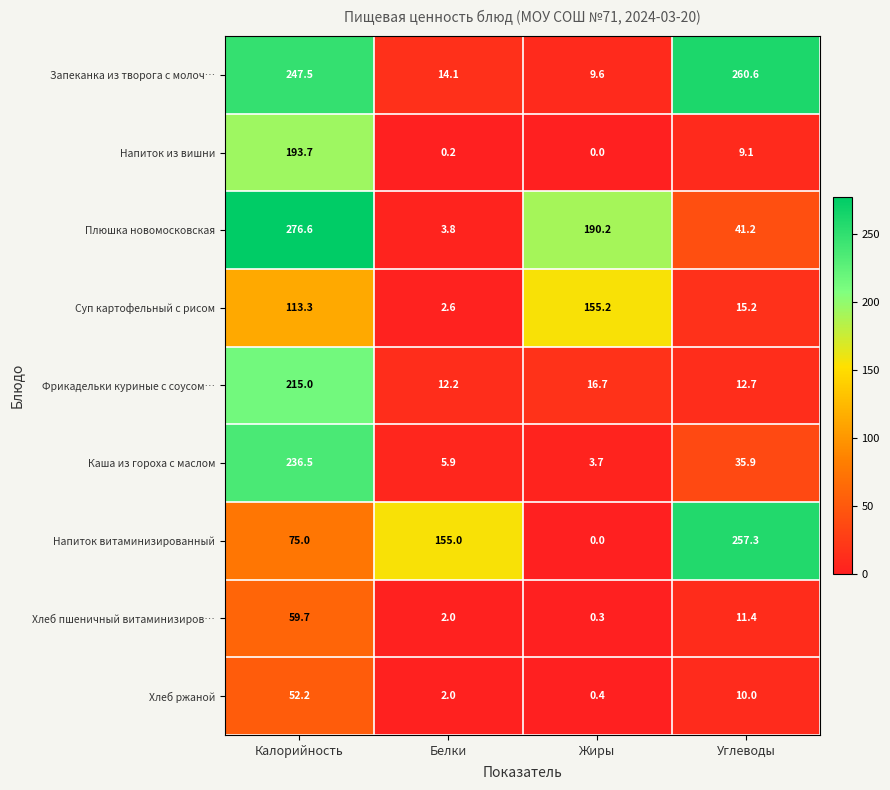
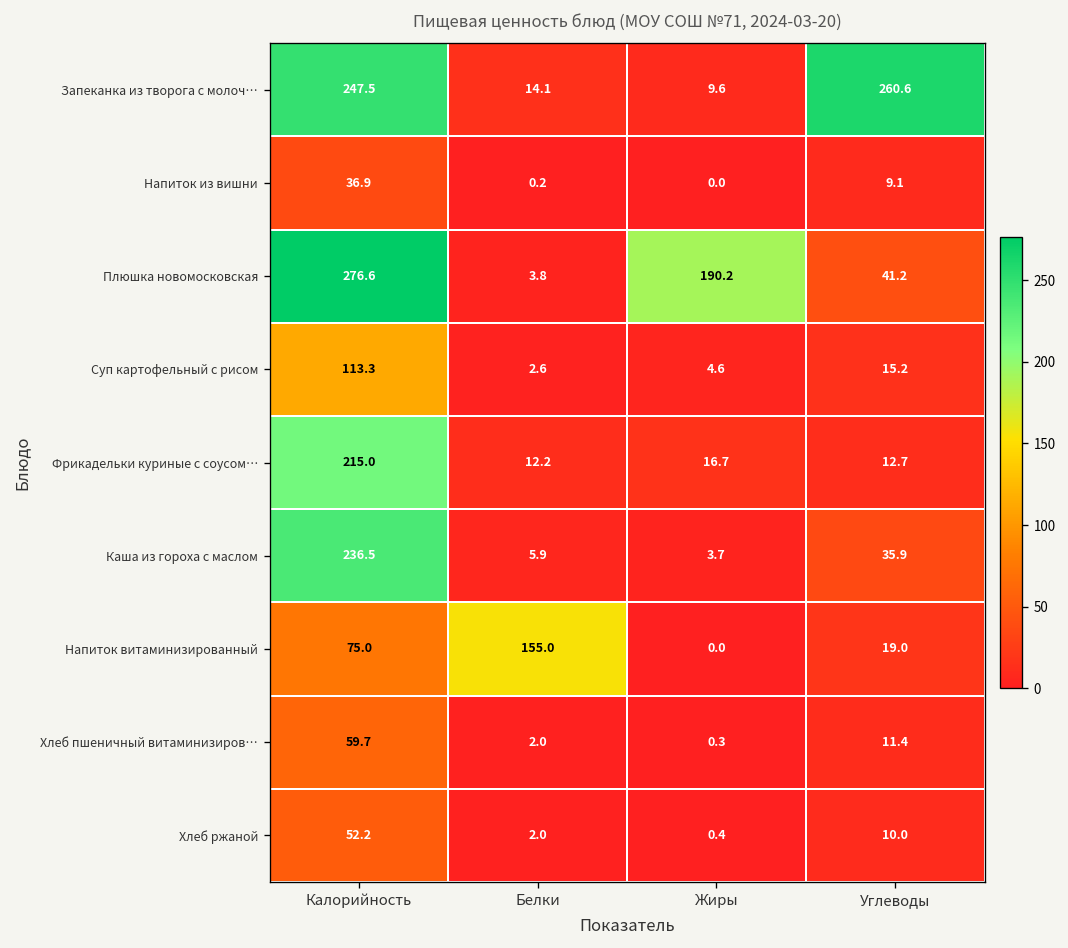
Напиток из вишни, Калорийность: 193.7 -> 36.9
Суп картофельный с рисом, Жиры: 155.2 -> 4.6
Напиток витаминизированный, Углеводы: 257.3 -> 19.0
